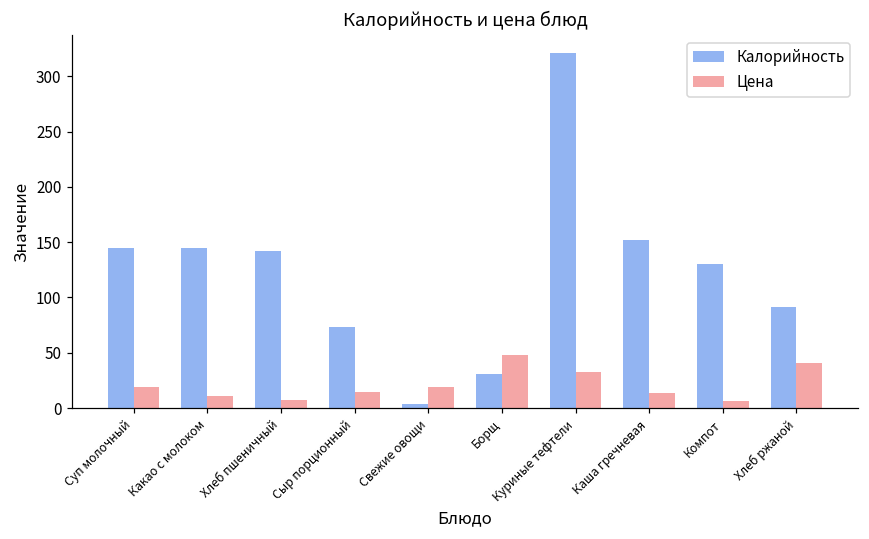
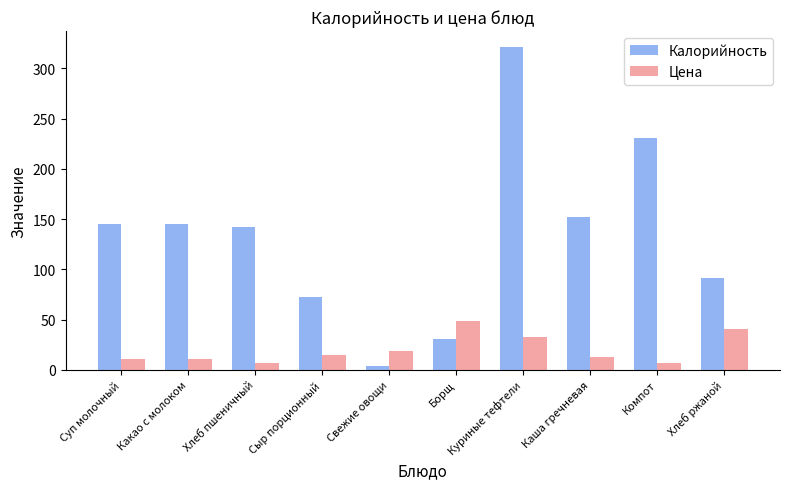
Цена, Суп молочный: 19 -> 11
Калорийность, Компот: 130 -> 231
